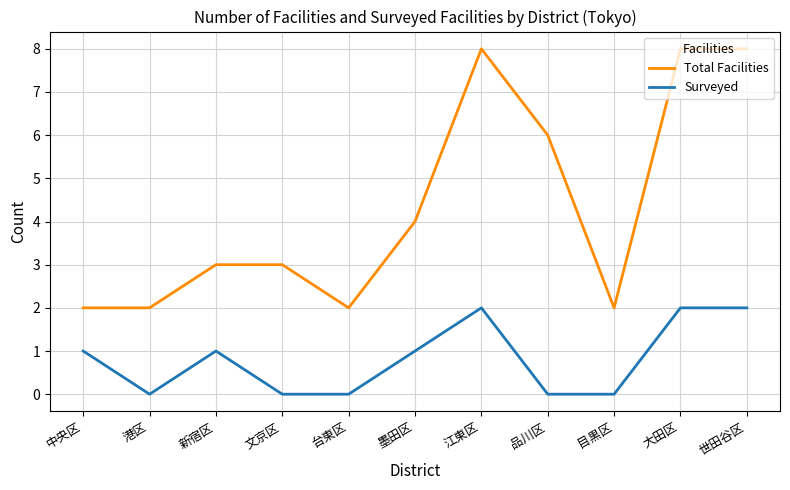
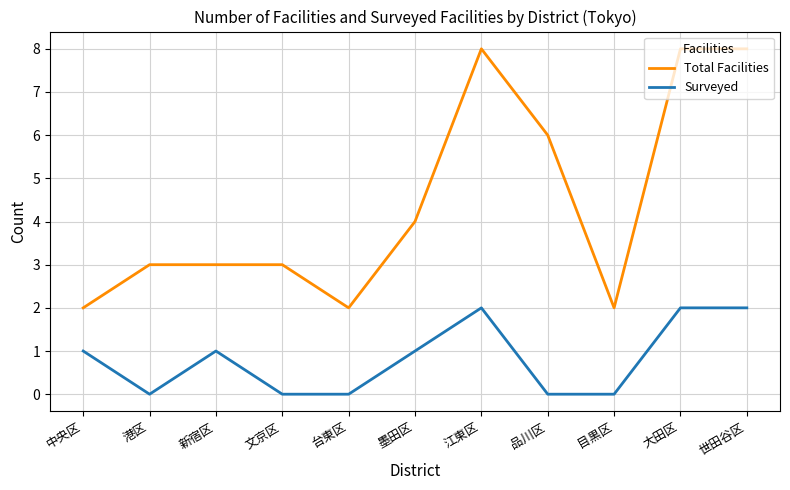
Total Facilities, 港区: 2 -> 3
